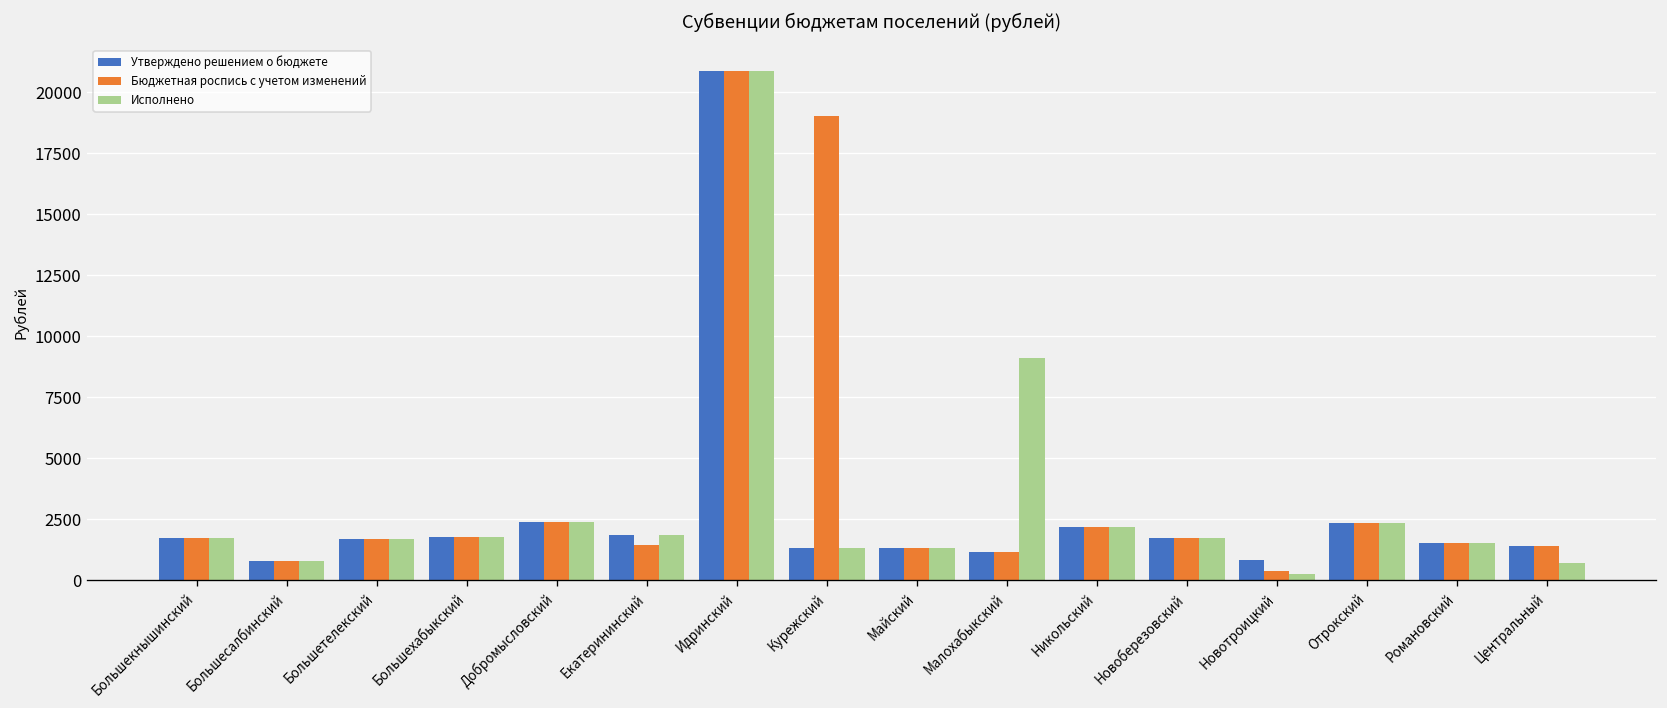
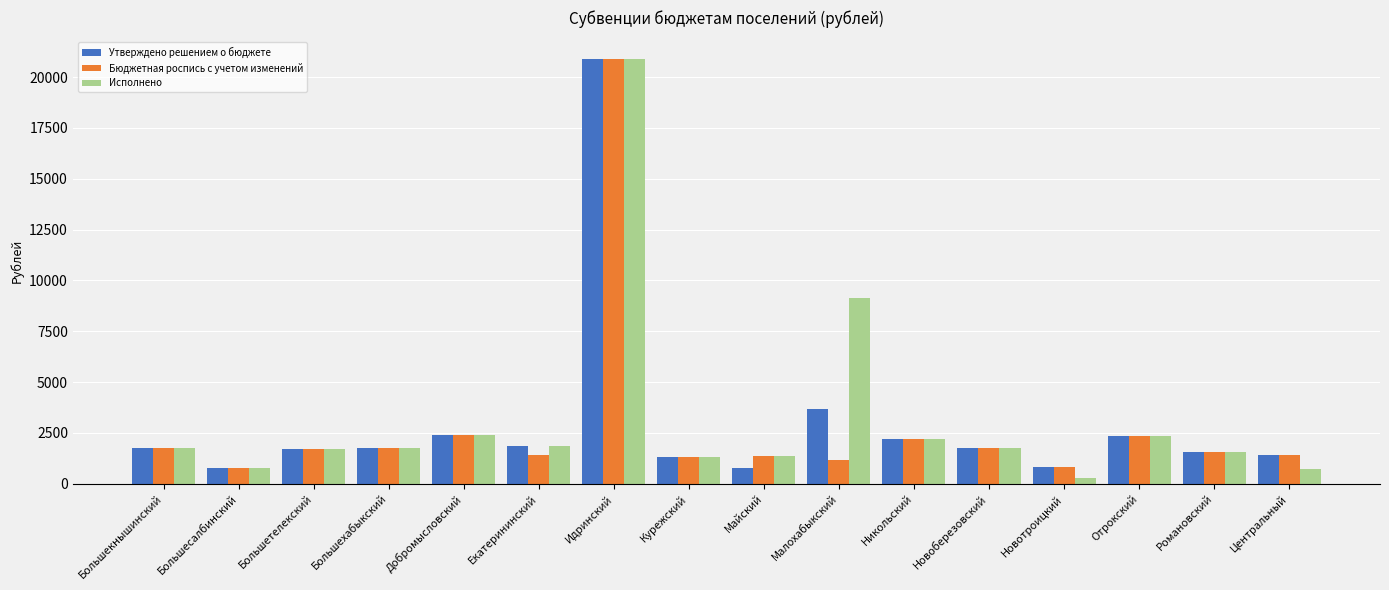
Бюджетная роспись с учетом изменений, Курежский: 19000 -> 1300
Утверждено решением о бюджете, Майский: 1300 -> 800
Утверждено решением о бюджете, Малохабыкский: 1100 -> 3700
Бюджетная роспись с учетом изменений, Новотроицкий: 400 -> 800
